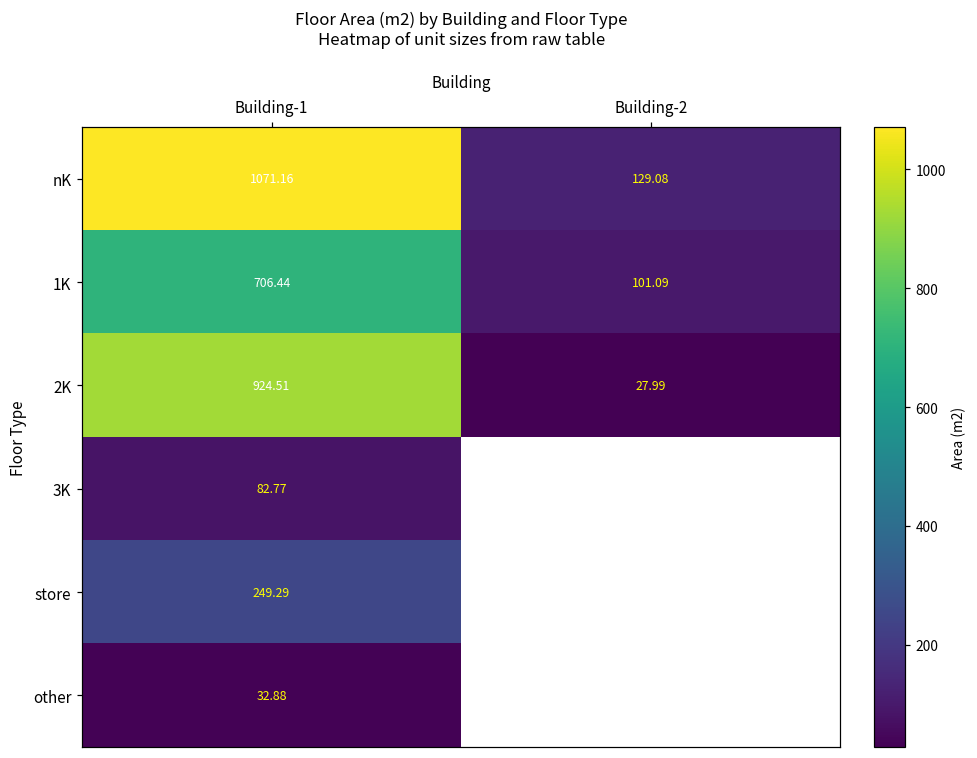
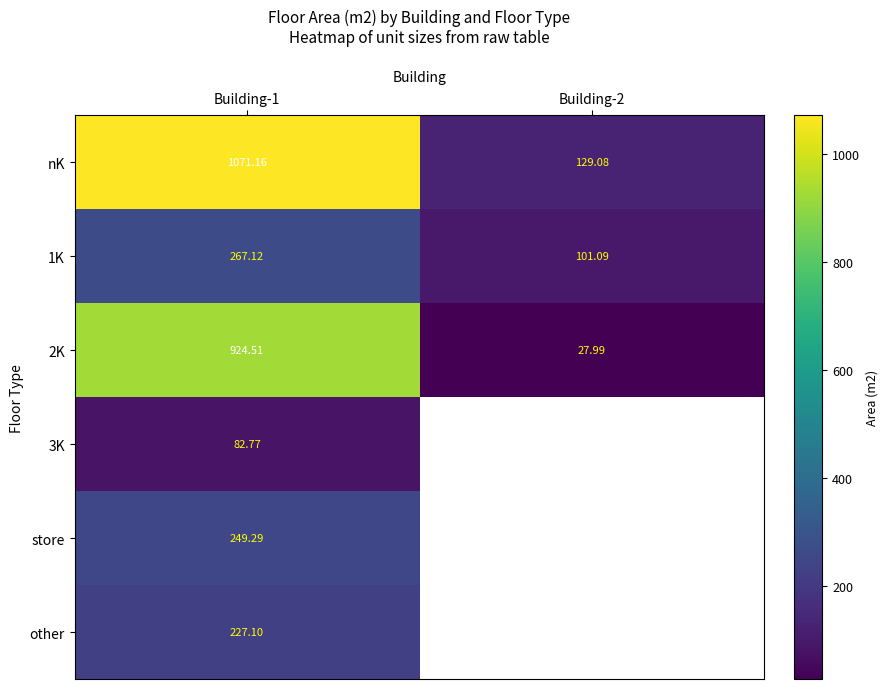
1K, Building-1: 706.44 -> 267.12
other, Building-1: 32.88 -> 227.10
